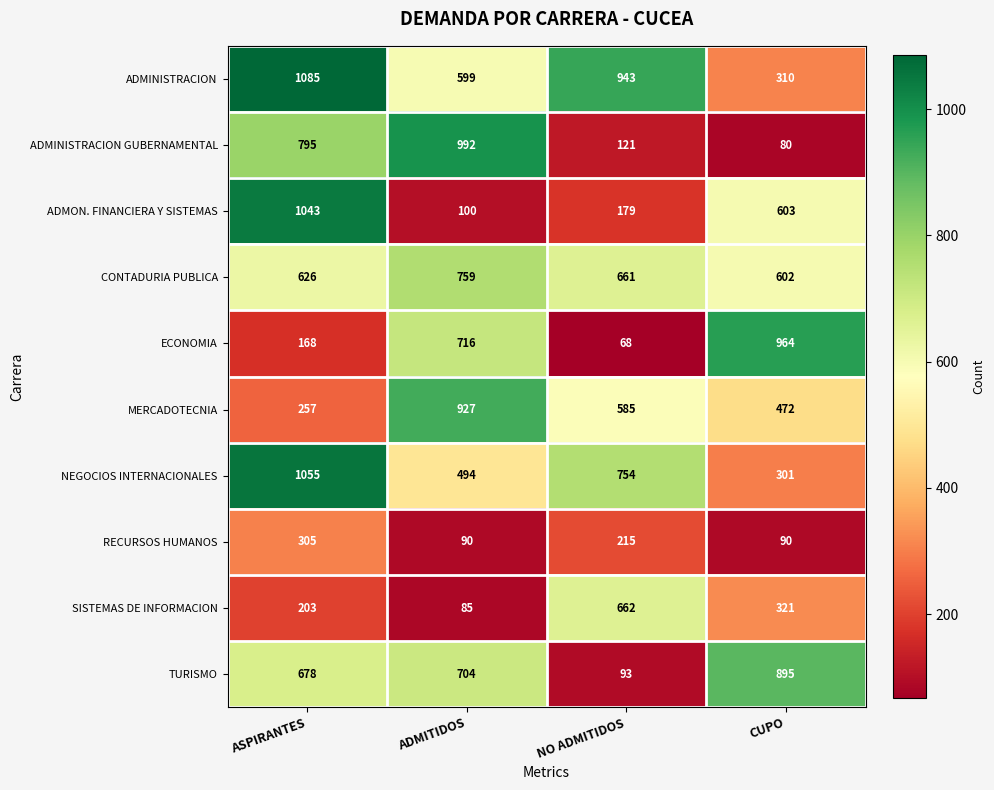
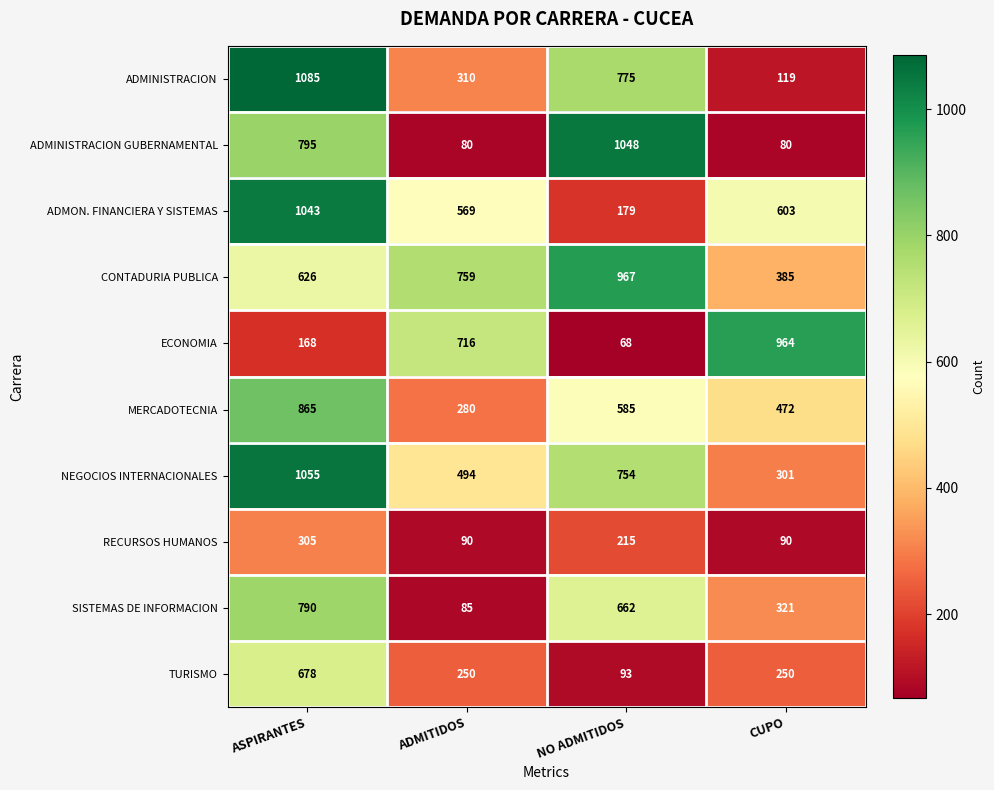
ADMINISTRACION, ADMITIDOS: 599 -> 310
ADMINISTRACION, NO ADMITIDOS: 943 -> 775
ADMINISTRACION, CUPO: 310 -> 119
ADMINISTRACION GUBERNAMENTAL, ADMITIDOS: 992 -> 80
ADMINISTRACION GUBERNAMENTAL, NO ADMITIDOS: 121 -> 1048
ADMON. FINANCIERA Y SISTEMAS, ADMITIDOS: 100 -> 569
CONTADURIA PUBLICA, NO ADMITIDOS: 661 -> 967
CONTADURIA PUBLICA, CUPO: 602 -> 385
MERCADOTECNIA, ASPIRANTES: 257 -> 865
MERCADOTECNIA, ADMITIDOS: 927 -> 280
SISTEMAS DE INFORMACION, ASPIRANTES: 203 -> 790
TURISMO, ADMITIDOS: 704 -> 250
TURISMO, CUPO: 895 -> 250
